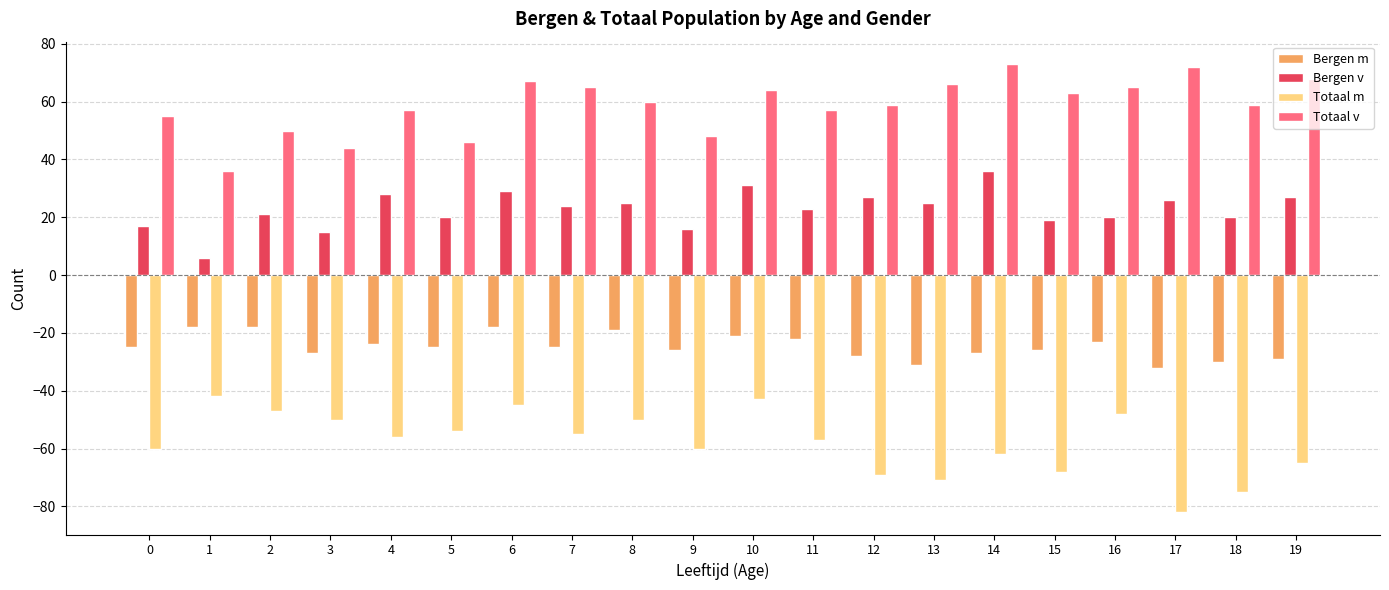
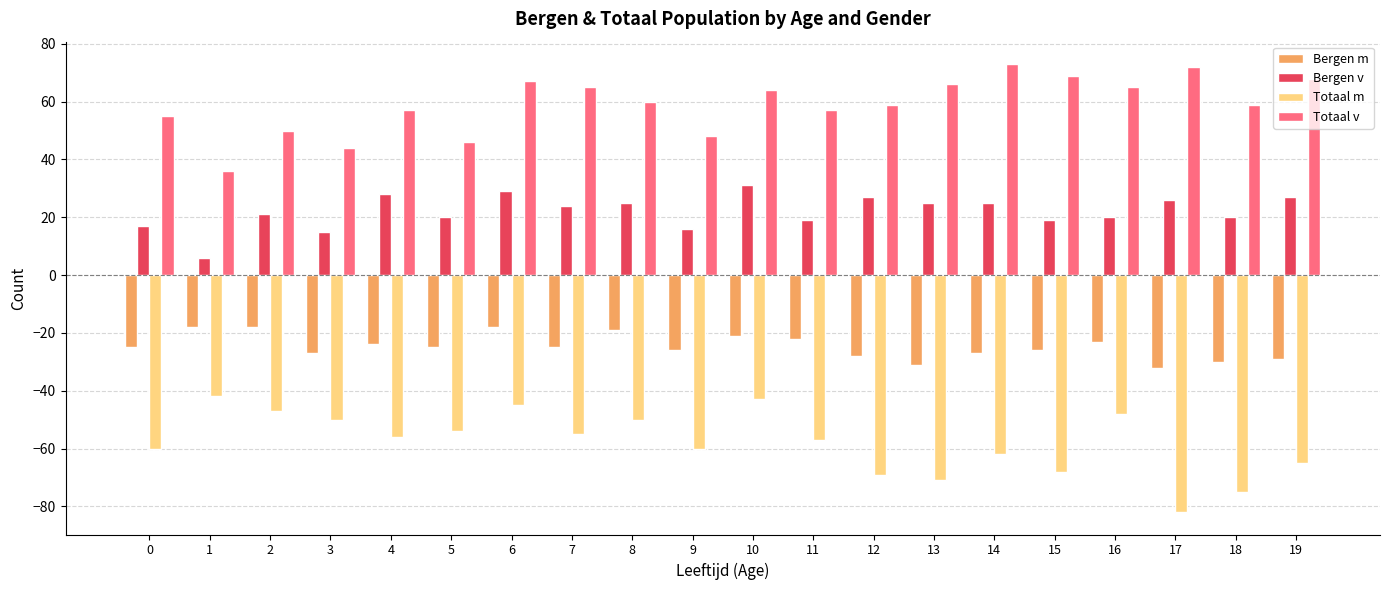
Bergen v, 11: 23 -> 19
Bergen v, 14: 36 -> 25
Totaal v, 15: 63 -> 69
